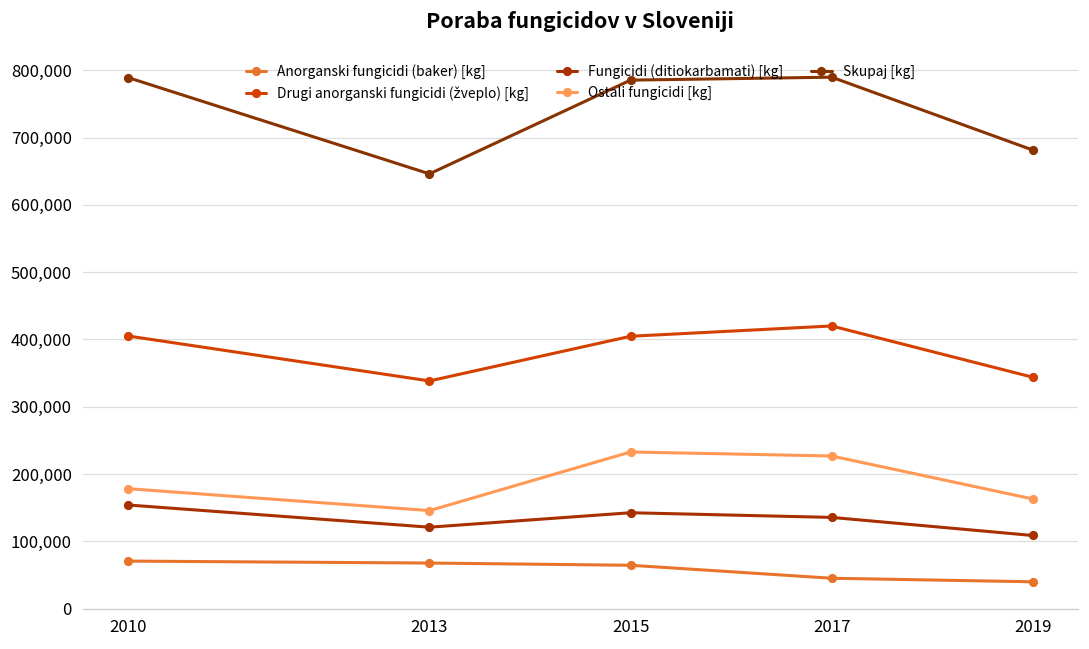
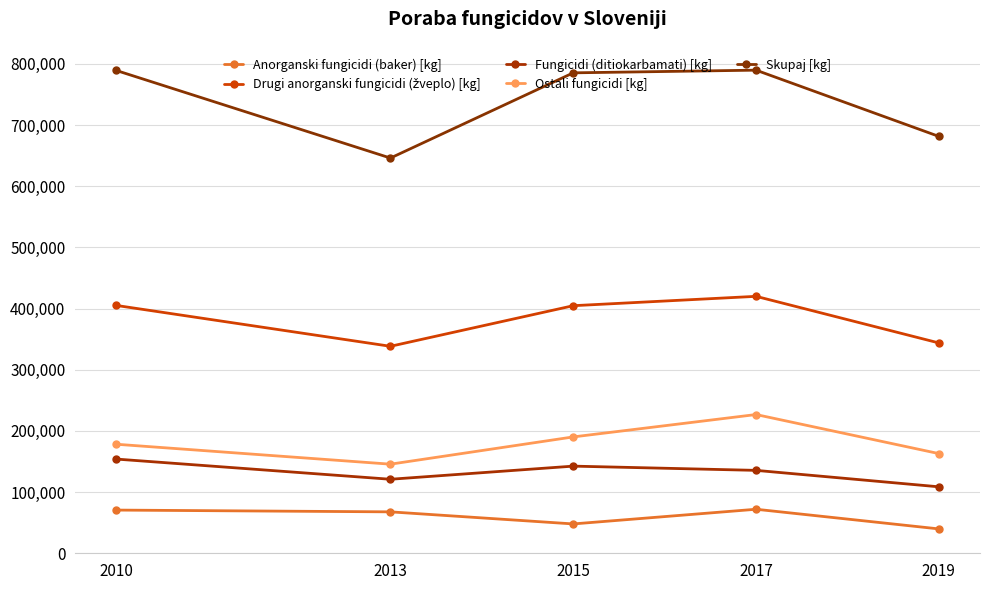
Anorganski fungicidi (baker) [kg], 2015: 60,000 -> 50,000
Ostali fungicidi [kg], 2015: 230,000 -> 190,000
Anorganski fungicidi (baker) [kg], 2017: 50,000 -> 70,000
